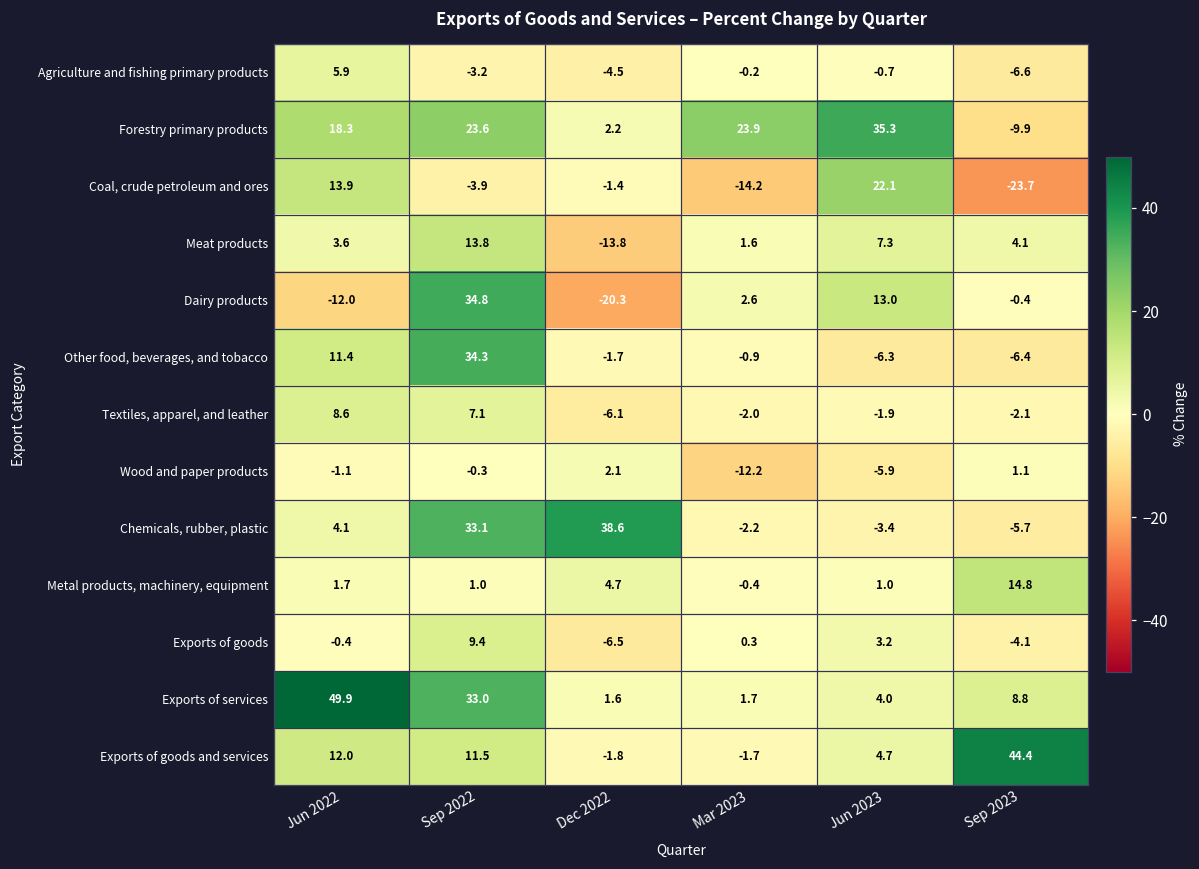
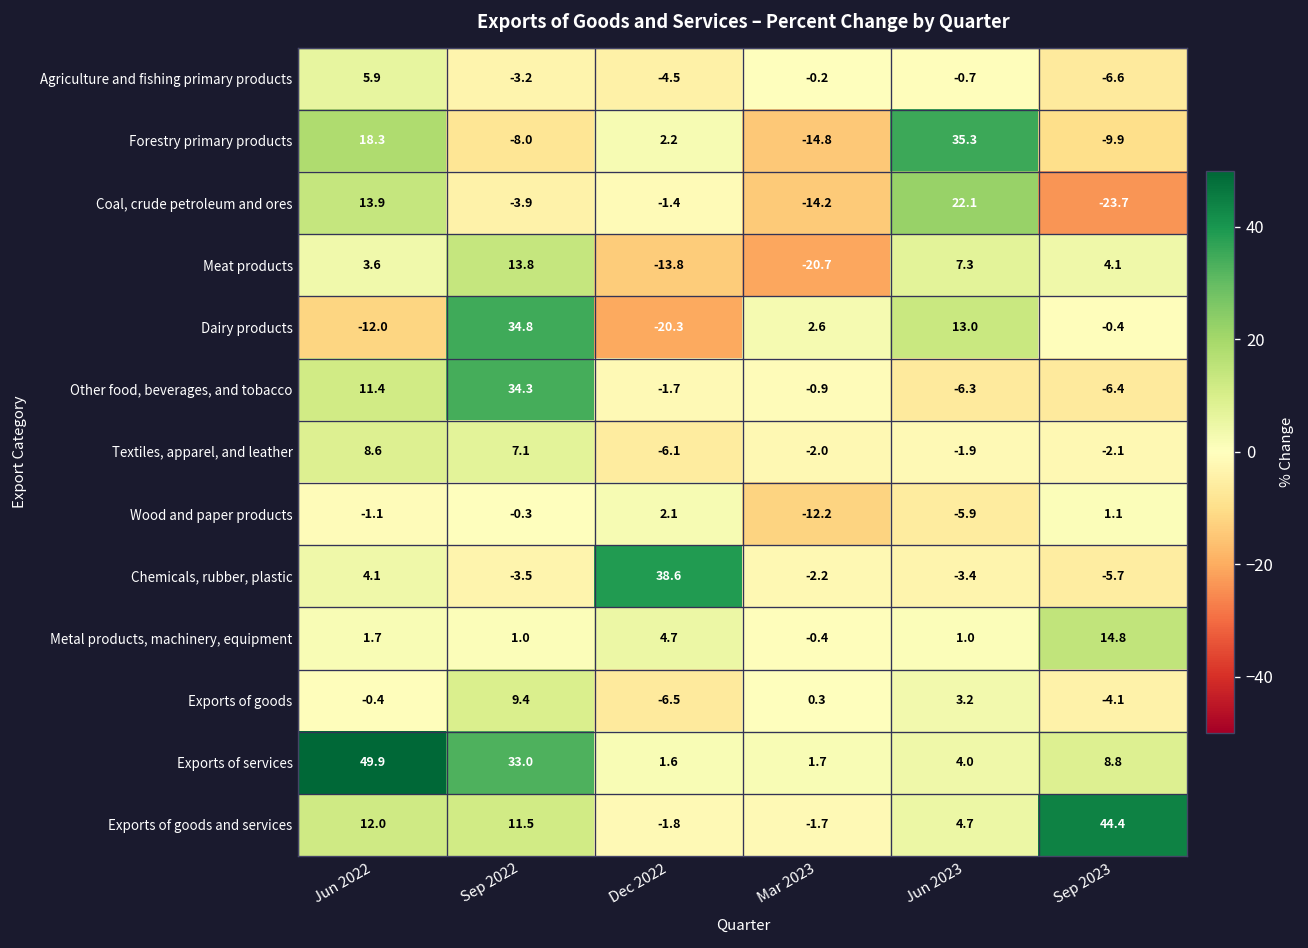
Forestry primary products, Sep 2022: 23.6 -> -8.0
Forestry primary products, Mar 2023: 23.9 -> -14.8
Meat products, Mar 2023: 1.6 -> -20.7
Chemicals, rubber, plastic, Sep 2022: 33.1 -> -3.5
